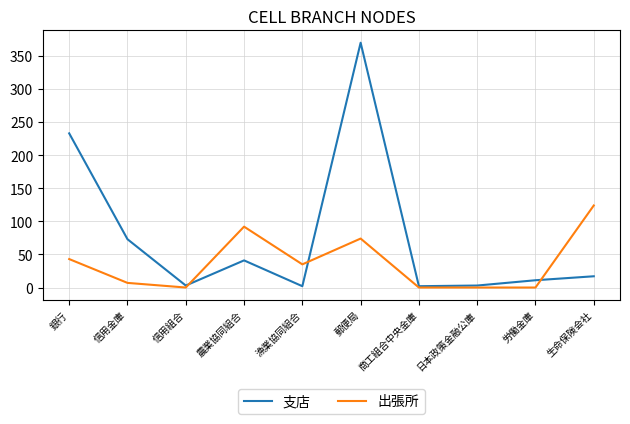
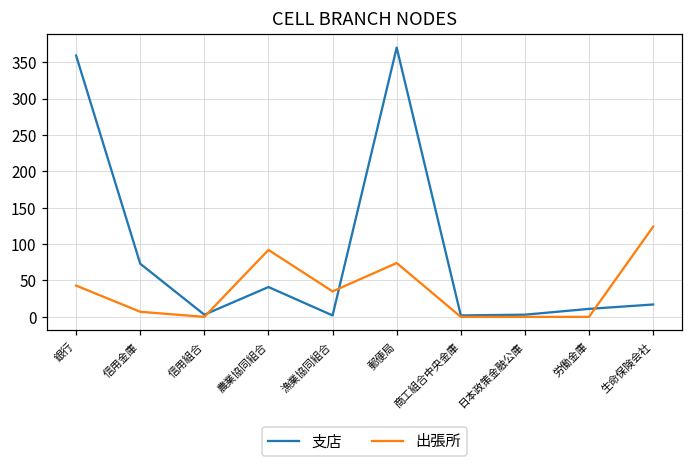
支店, 銀行: 230 -> 360
